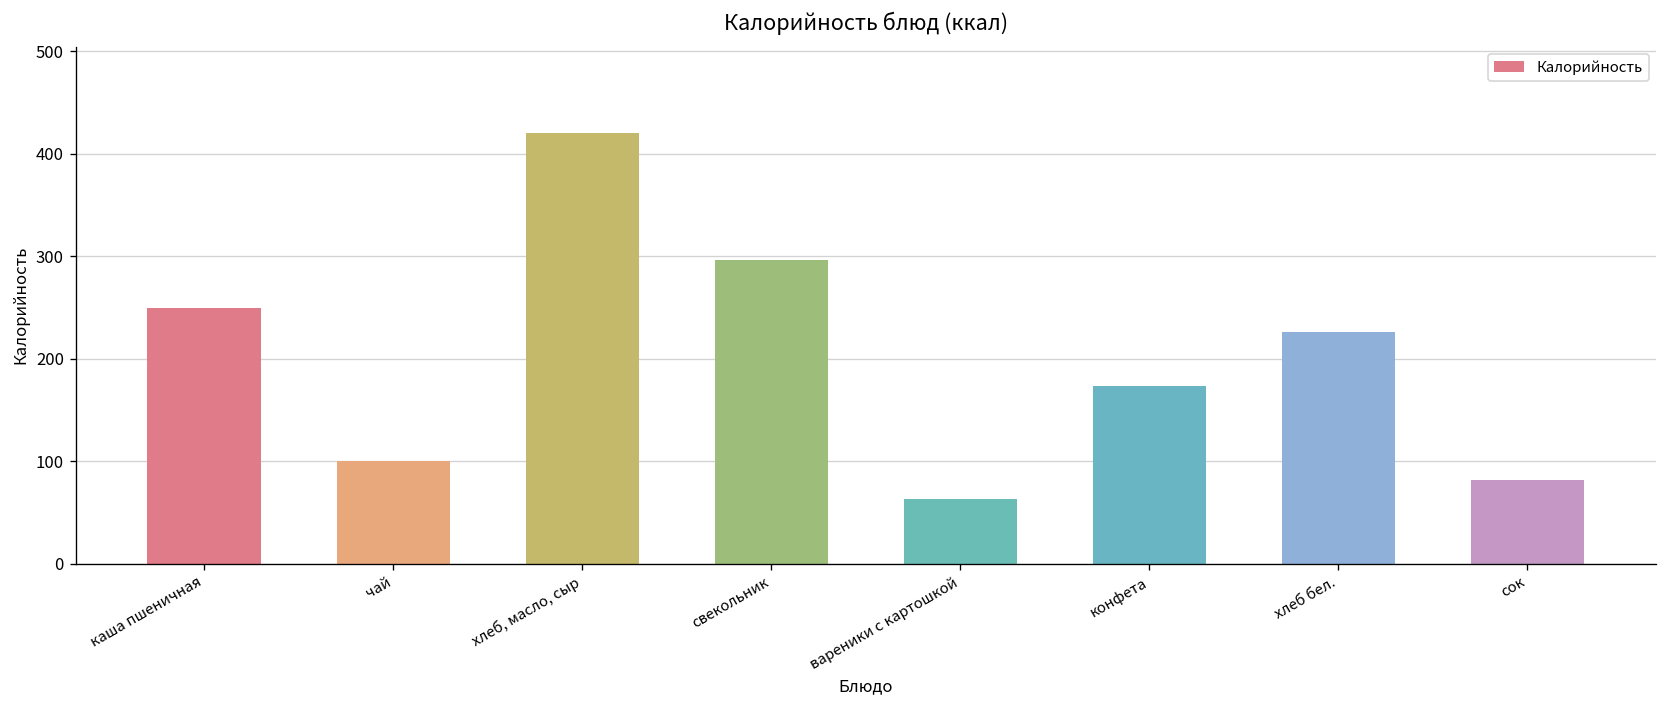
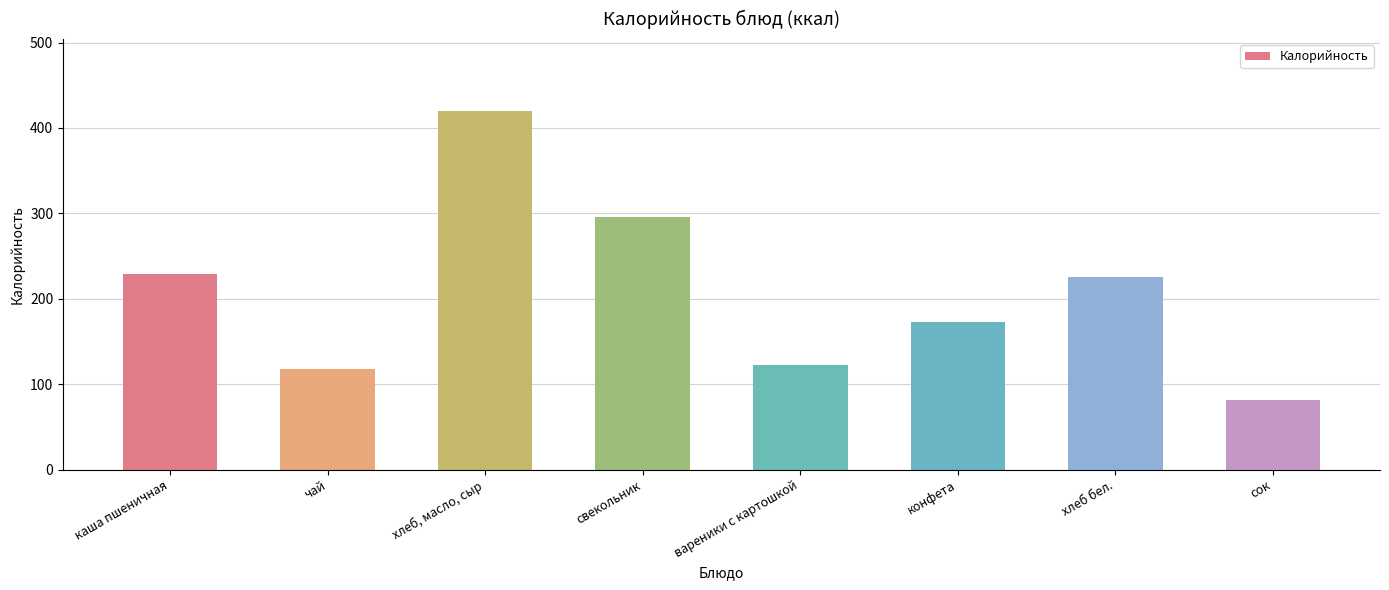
каша пшеничная: 250 -> 230
чай: 100 -> 120
вареники с картошкой: 60 -> 120
